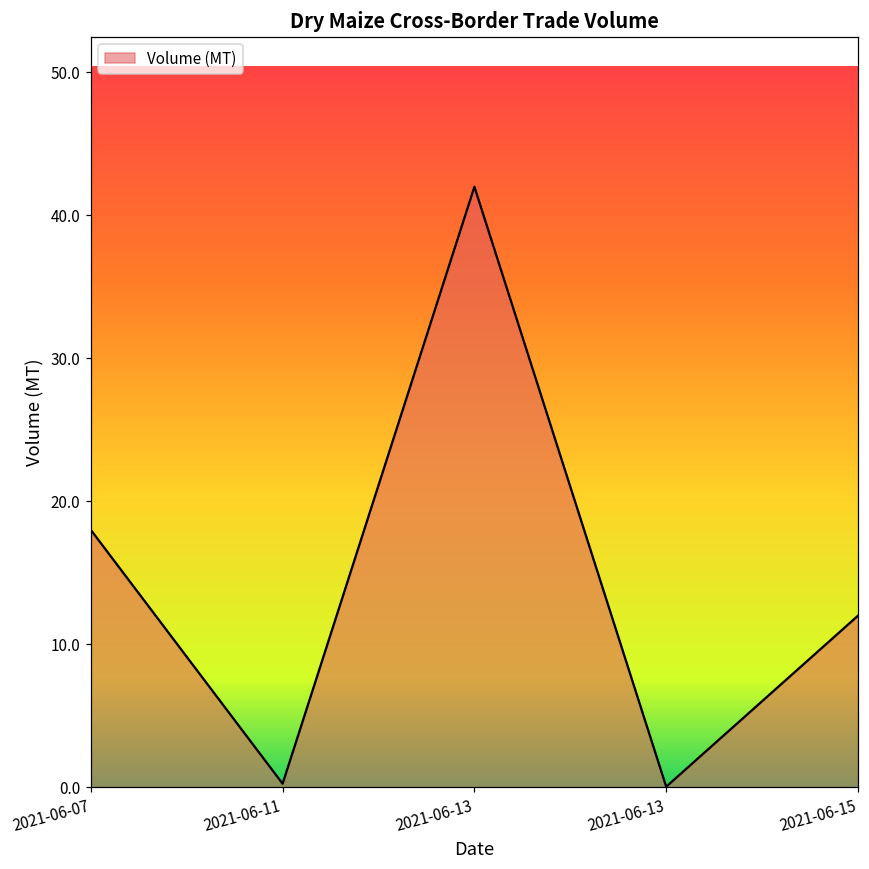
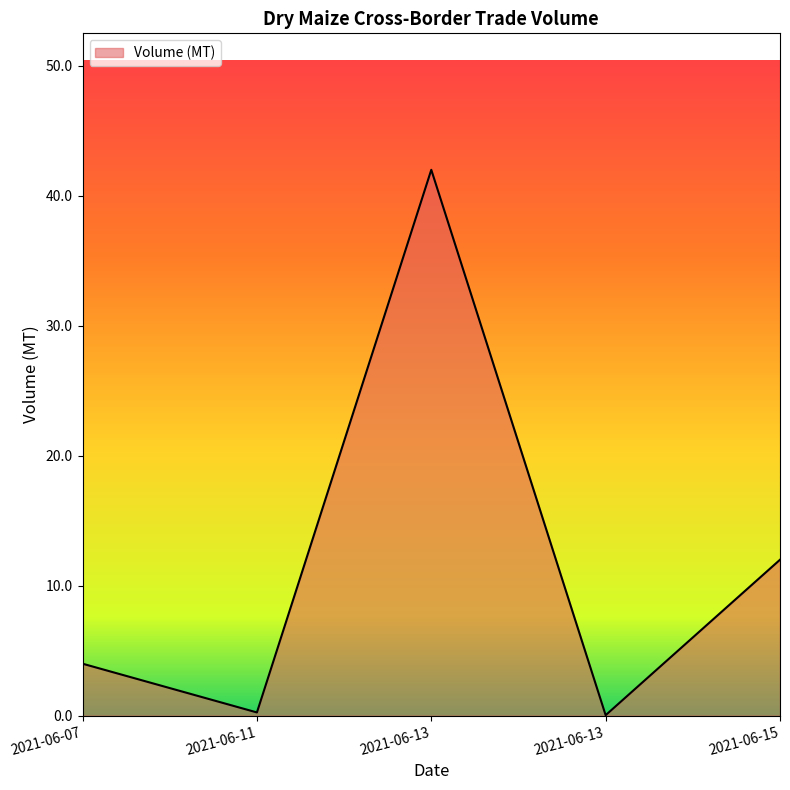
2021-06-07: 18 -> 4
